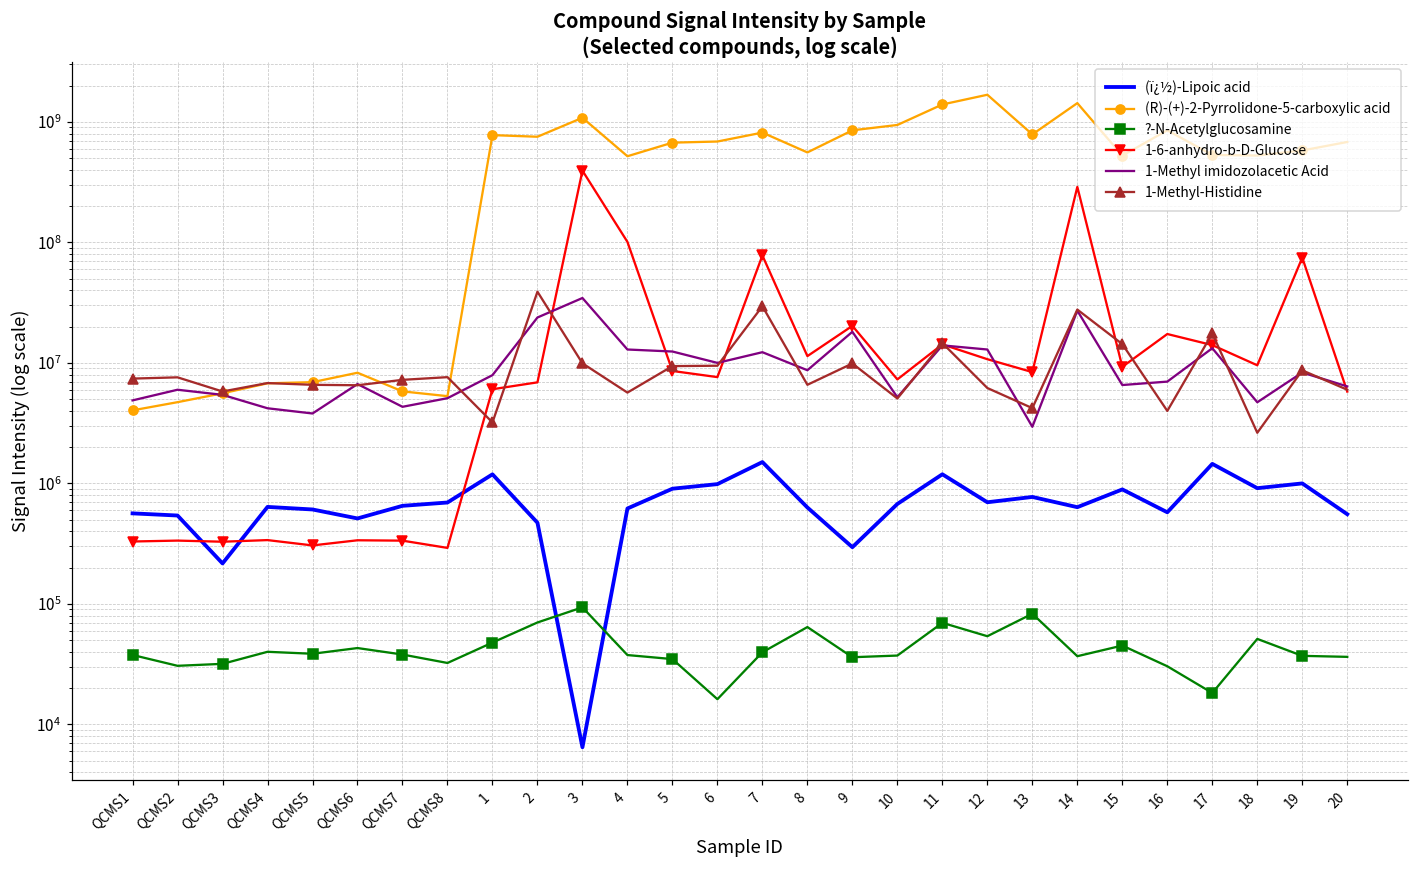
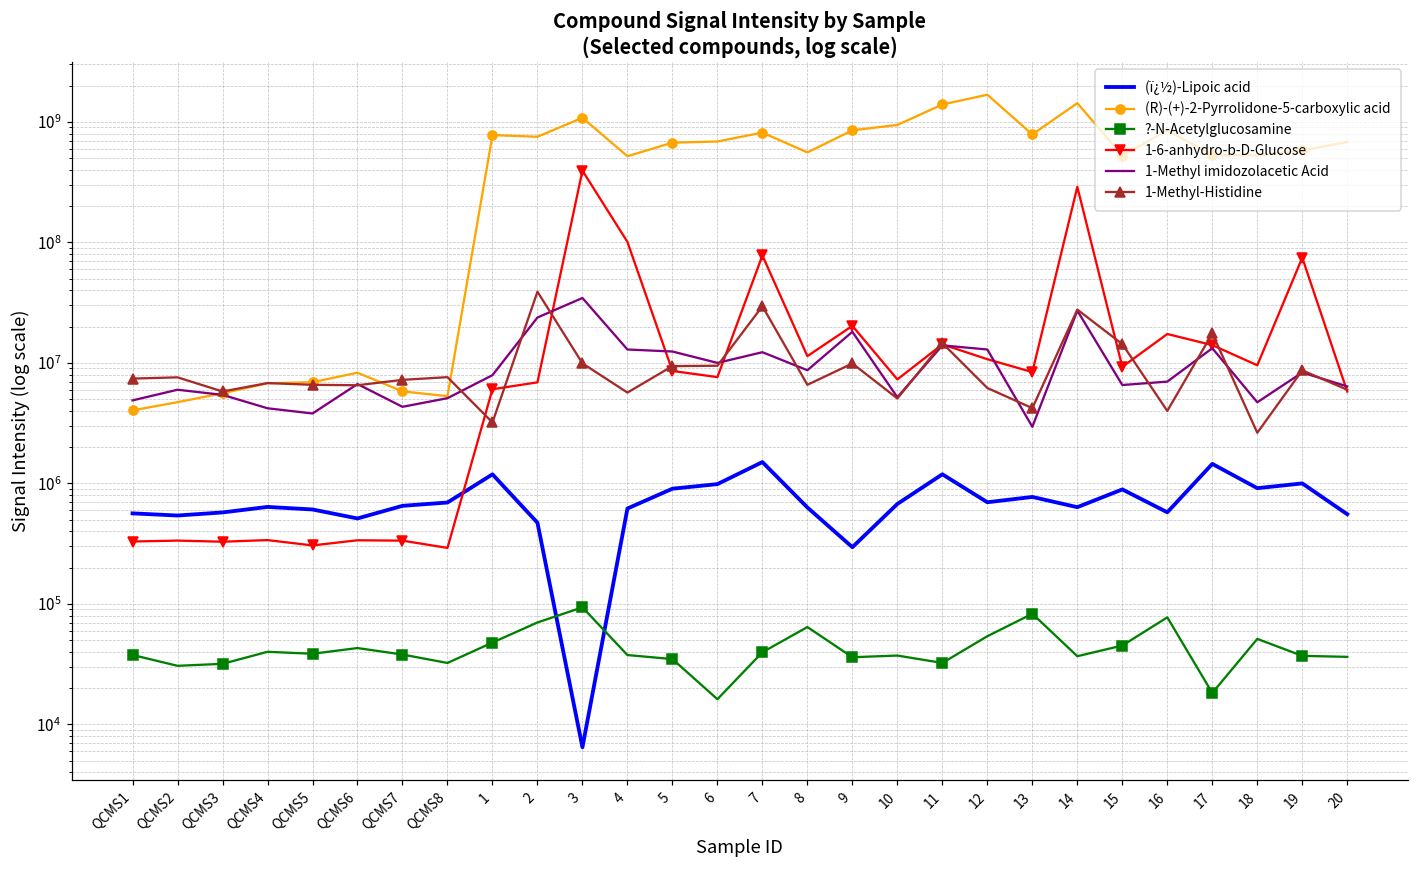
(ï¿½)-Lipoic acid, QCMS3: 220000 -> 600000
?-N-Acetylglucosamine, 11: 70000 -> 32000
?-N-Acetylglucosamine, 16: 30000 -> 80000
